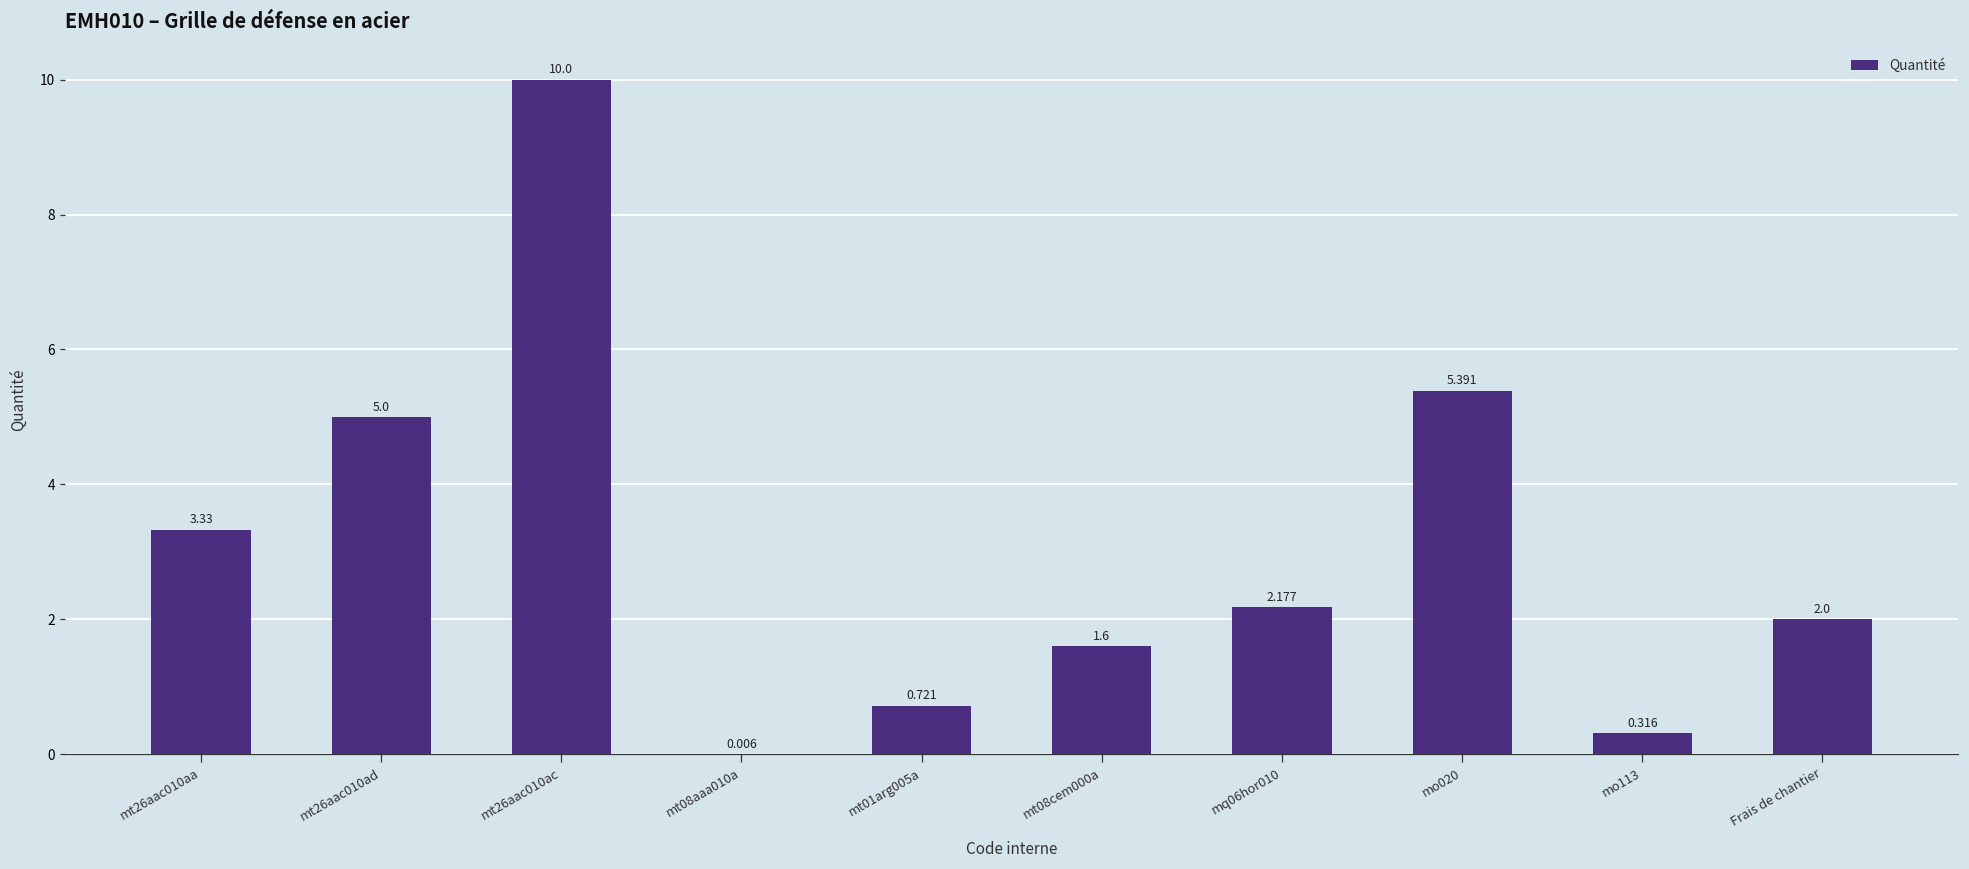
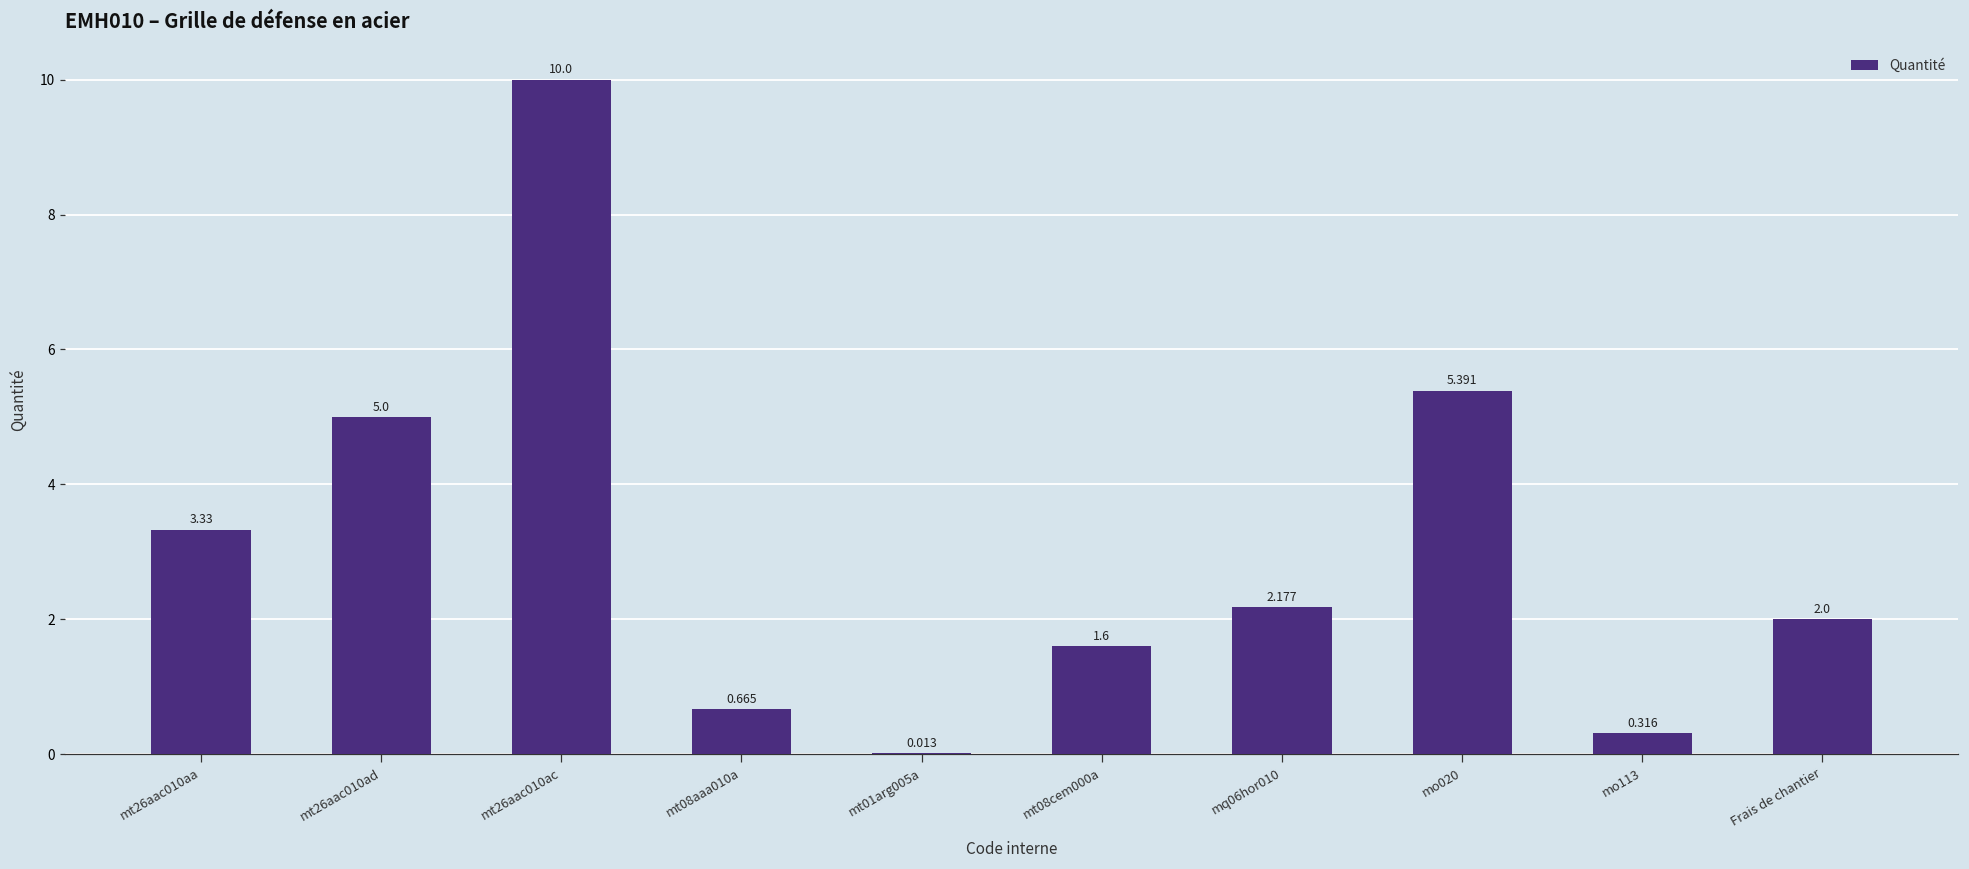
mt08aaa010a: 0.006 -> 0.665
mt01arg005a: 0.721 -> 0.013
